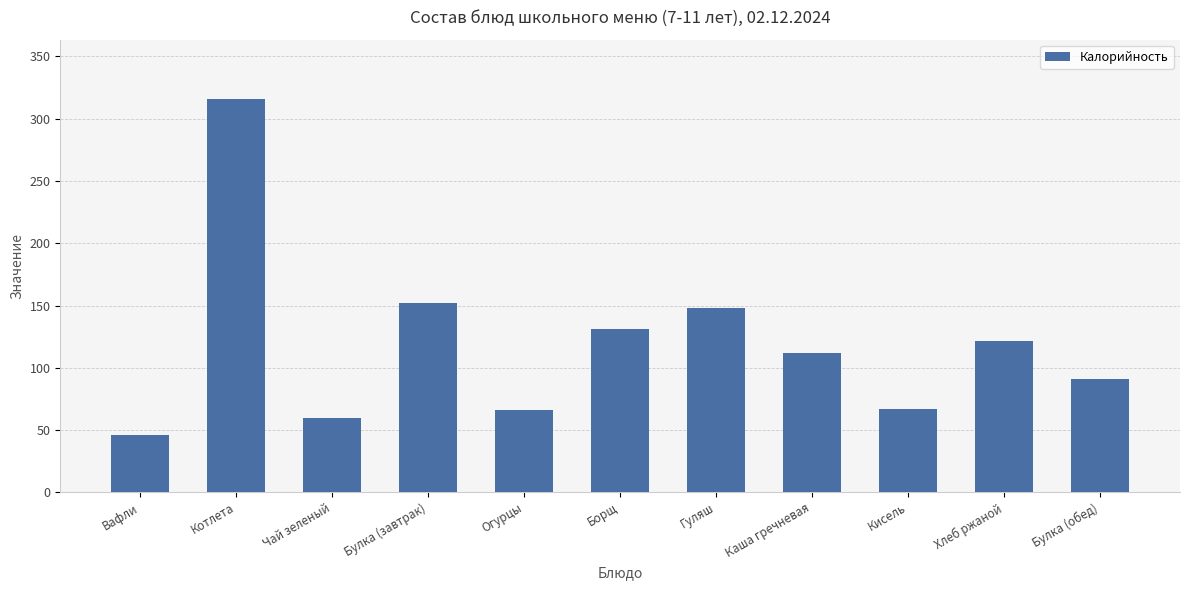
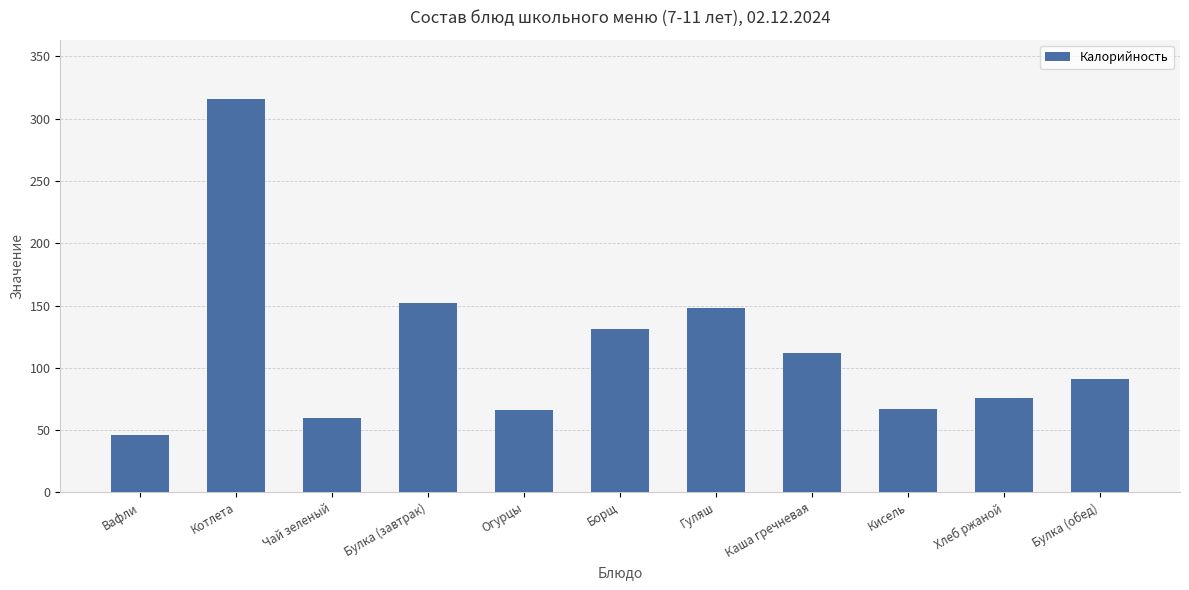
Хлеб ржаной: 122 -> 75
